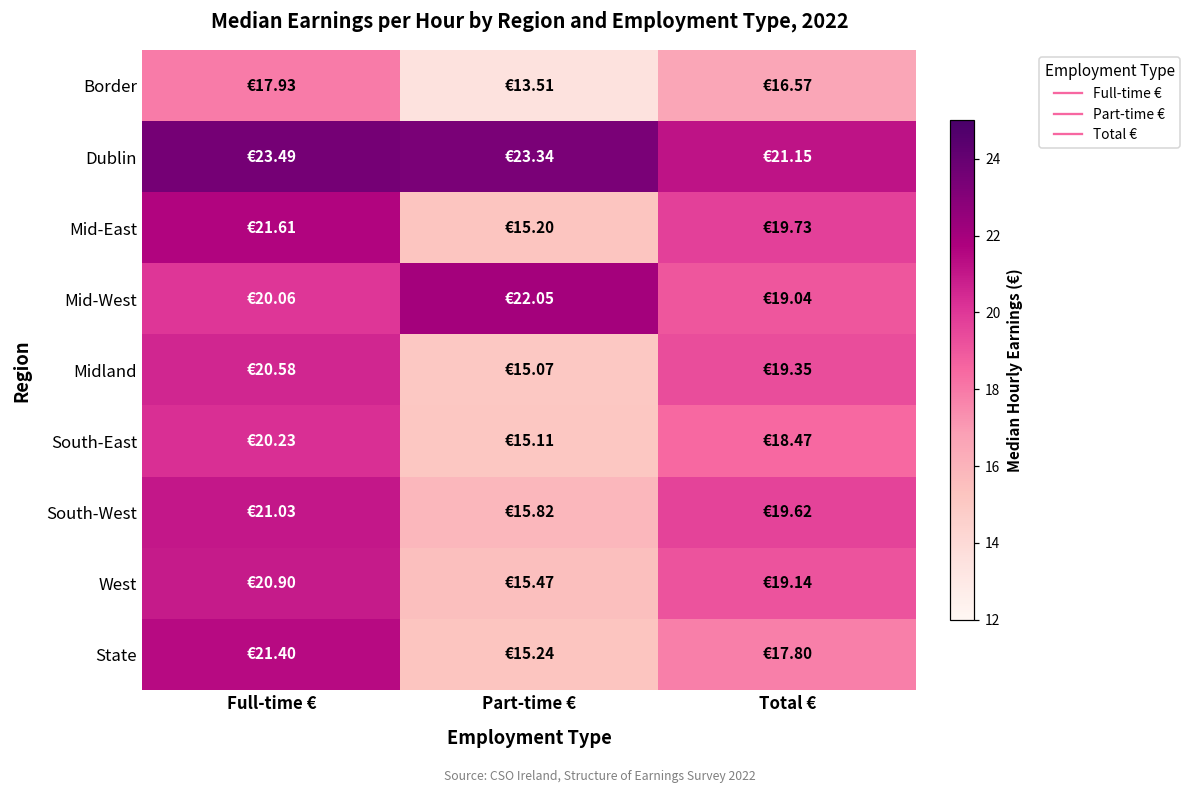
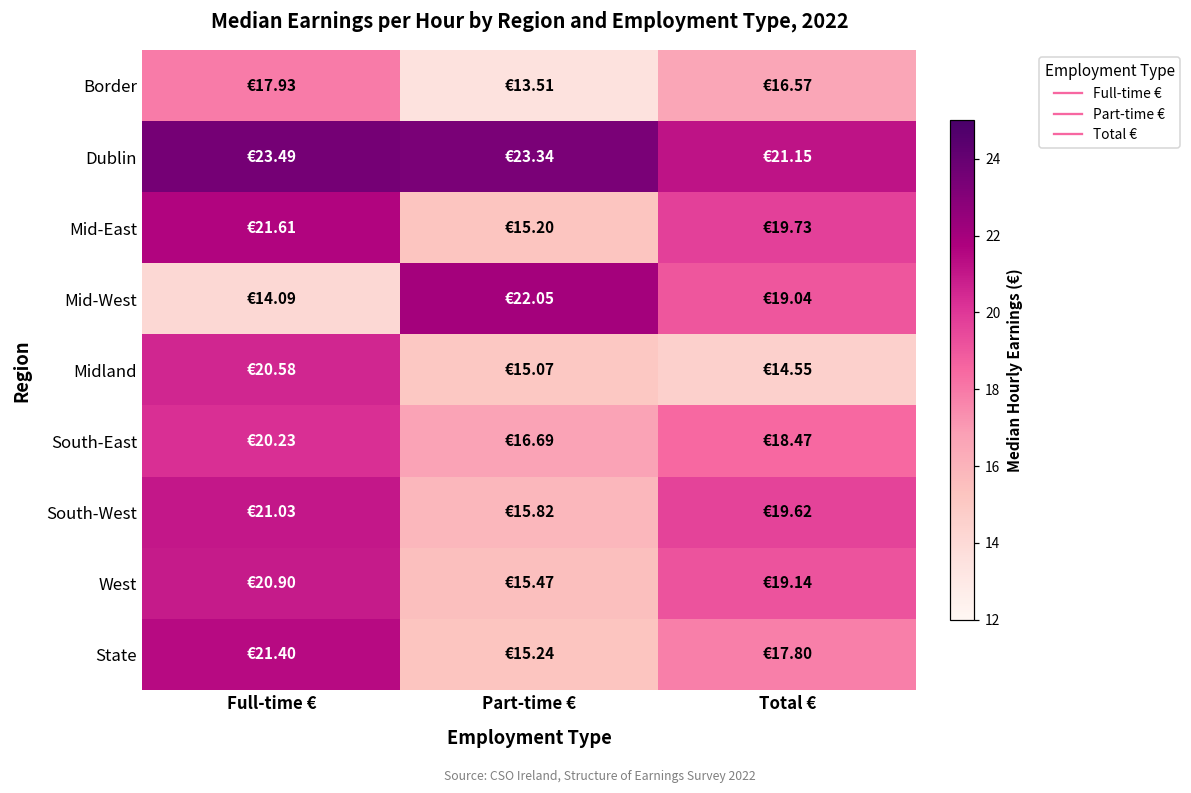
Mid-West, Full-time €: €20.06 -> €14.09
Midland, Total €: €19.35 -> €14.55
South-East, Part-time €: €15.11 -> €16.69
